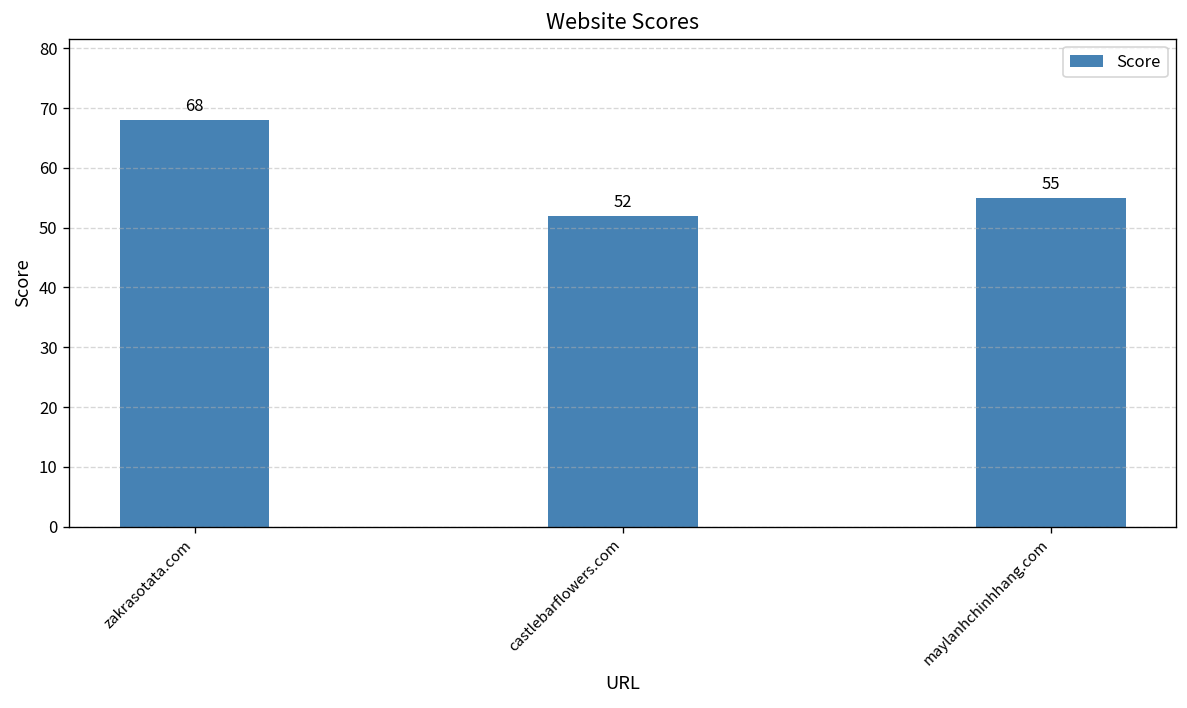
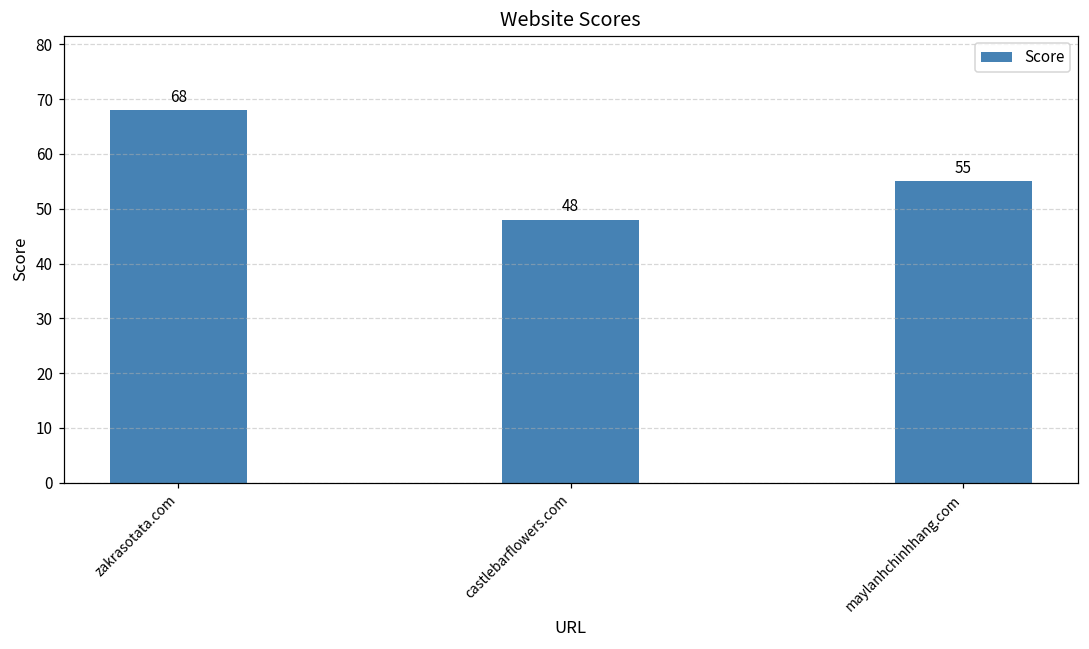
castlebarflowers.com: 52 -> 48
